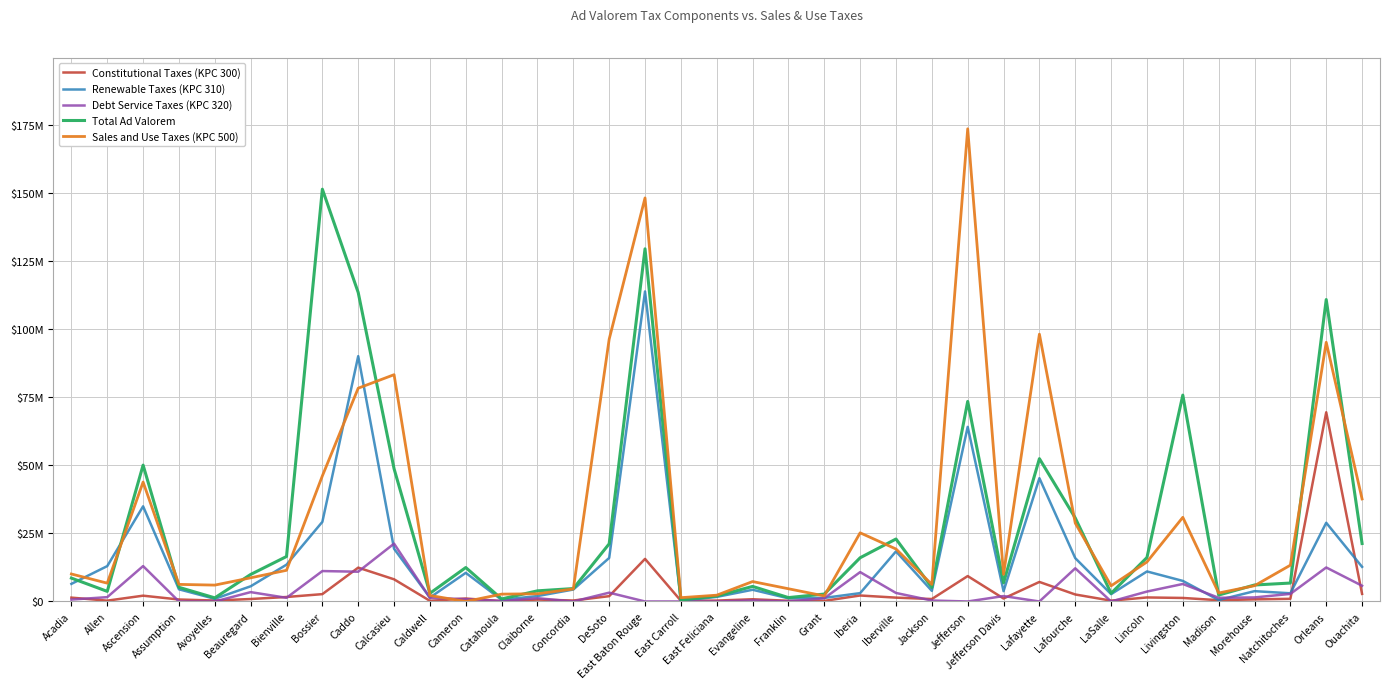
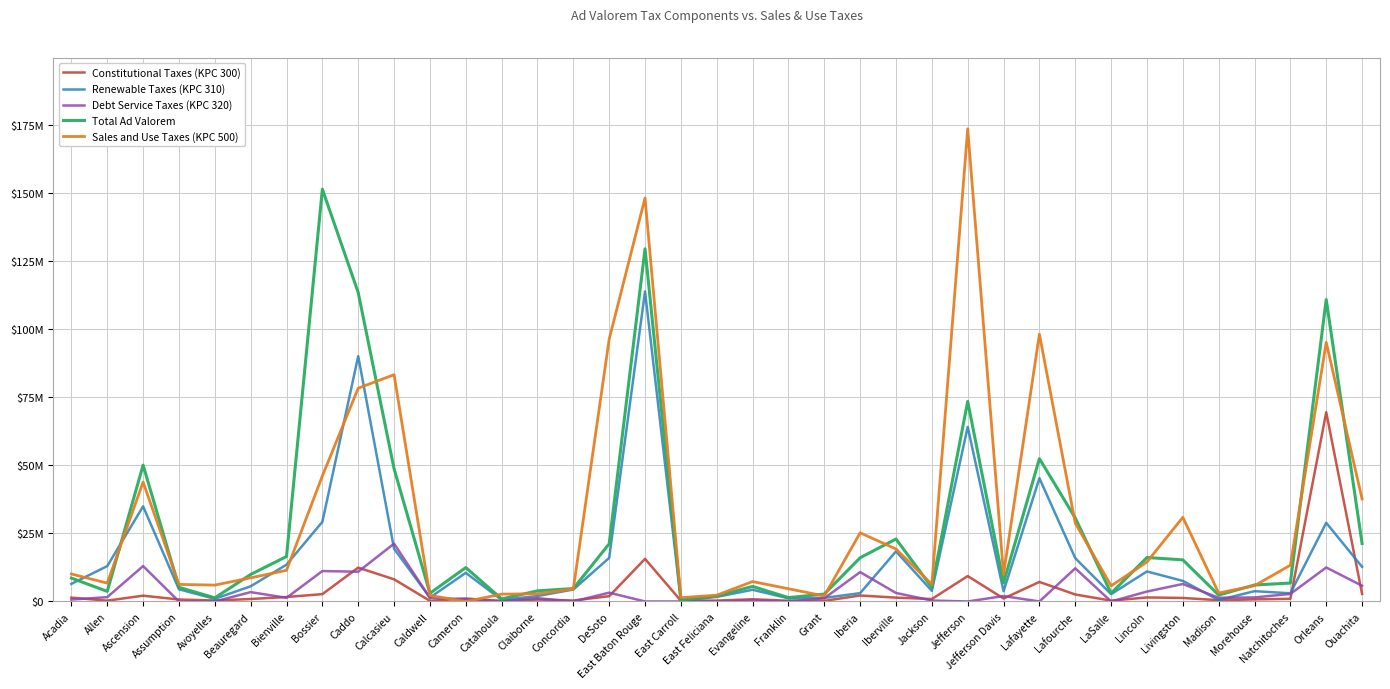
Total Ad Valorem, Livingston: $76000000 -> $15000000
